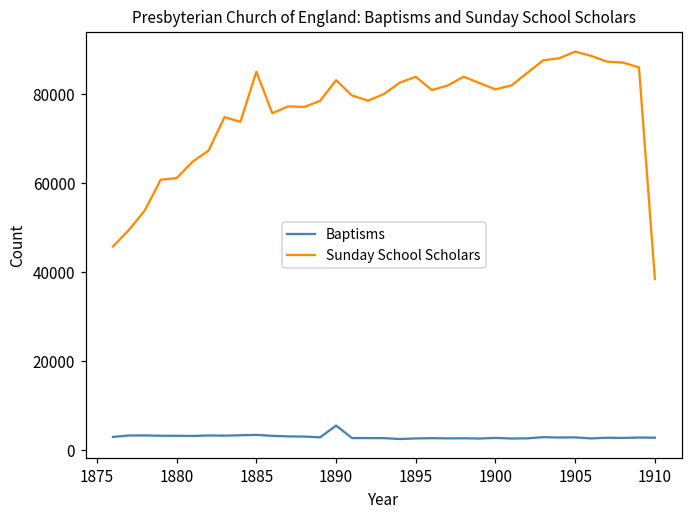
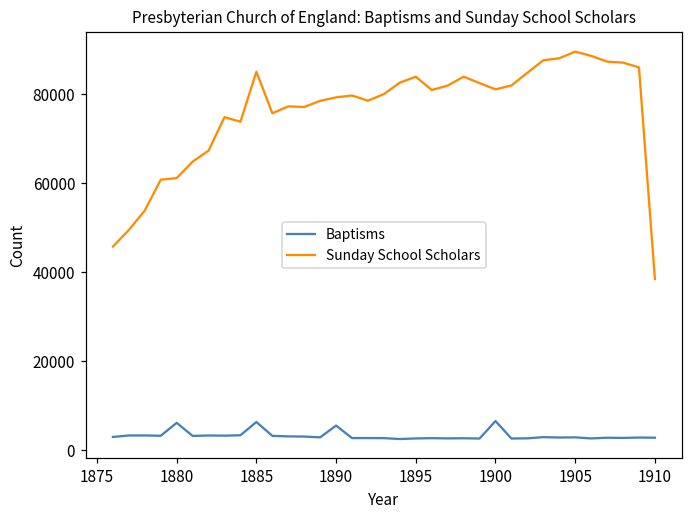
Baptisms, 1880: 3000 -> 6000
Baptisms, 1885: 3000 -> 6000
Sunday School Scholars, 1890: 83000 -> 79000
Baptisms, 1900: 3000 -> 7000
